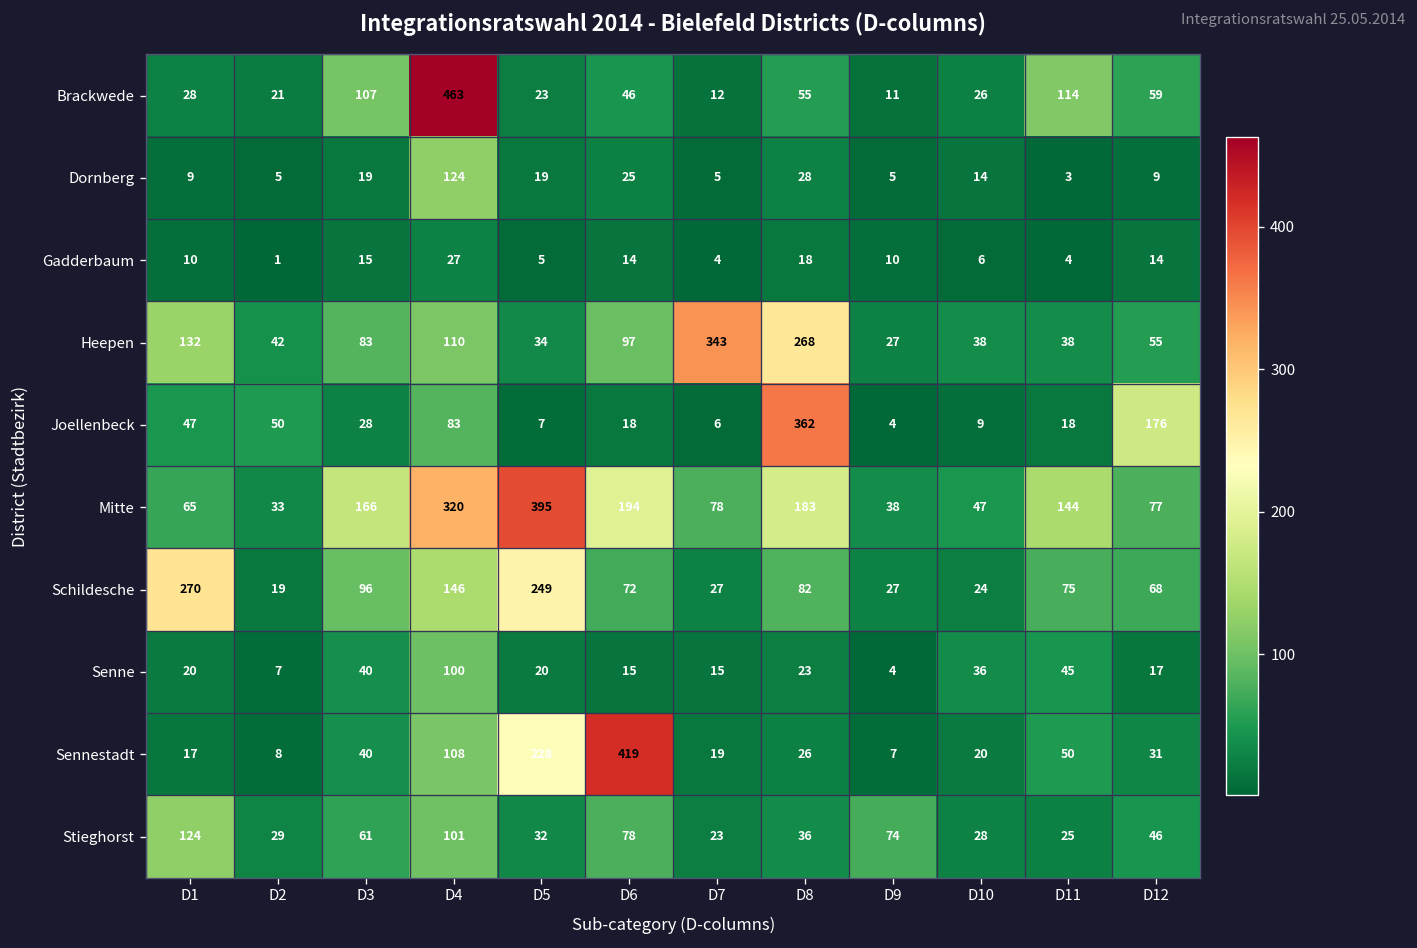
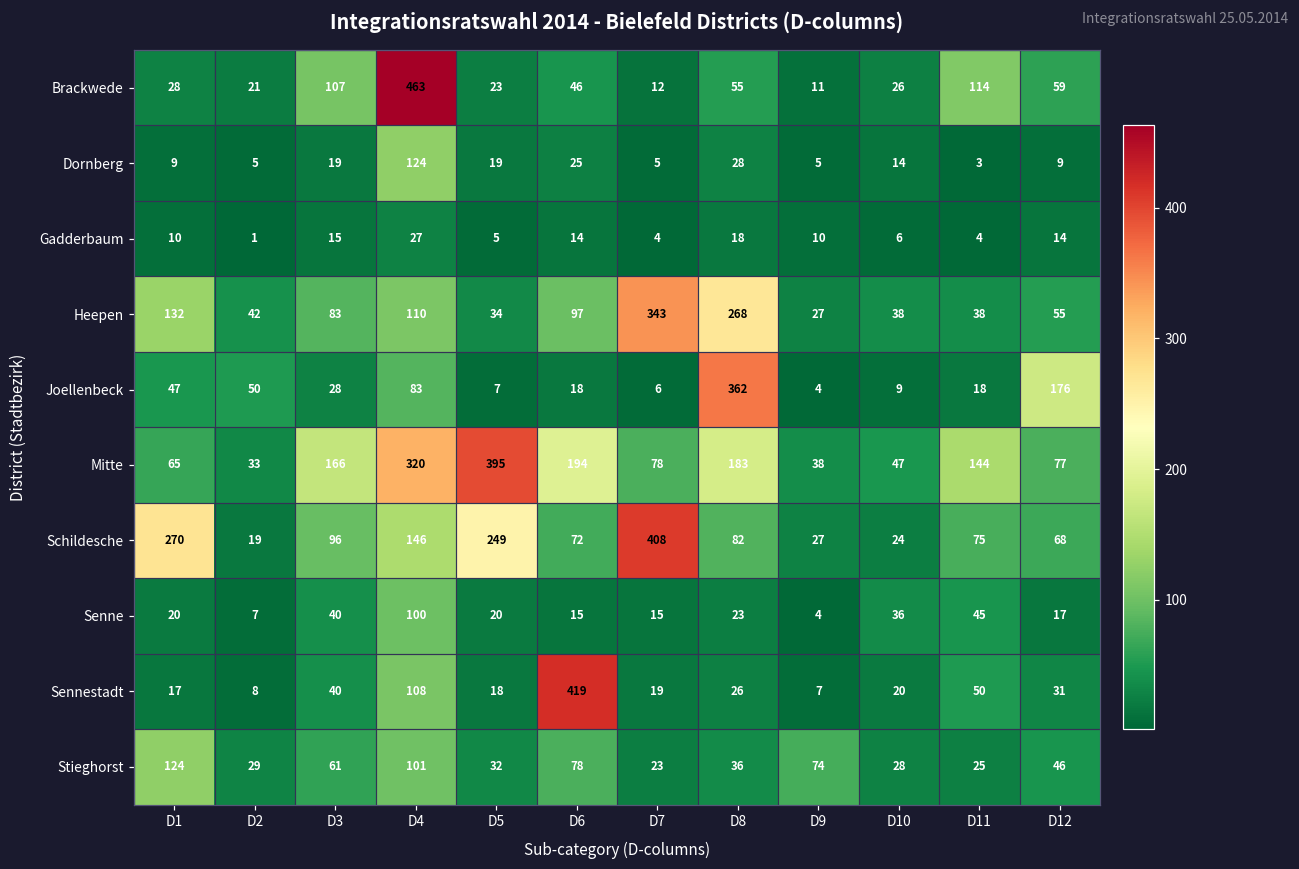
Schildesche, D7: 27 -> 408
Sennestadt, D5: 228 -> 18
